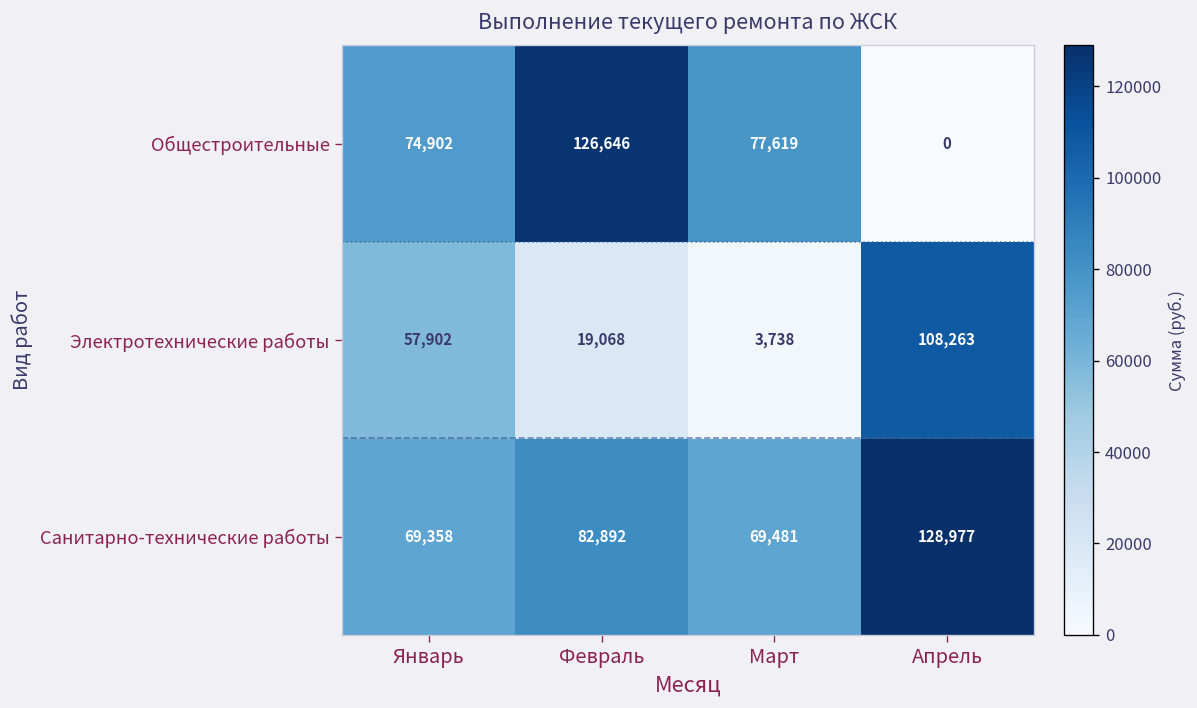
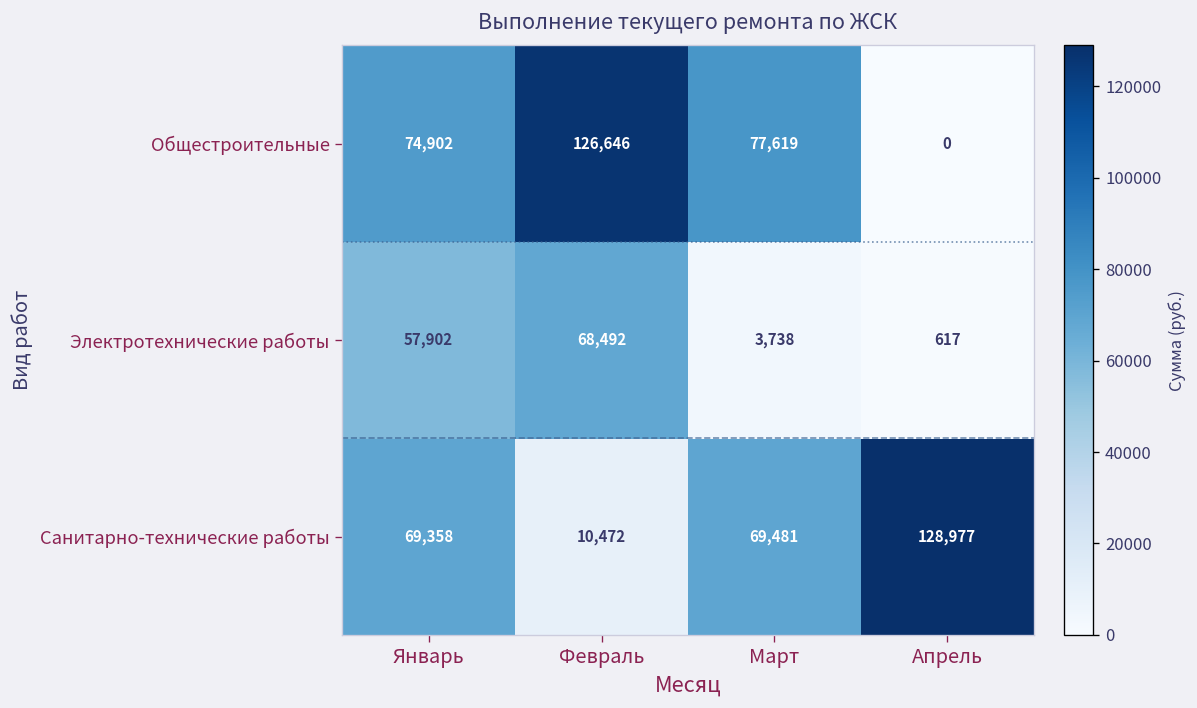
Электротехнические работы, Февраль: 19,068 -> 68,492
Электротехнические работы, Апрель: 108,263 -> 617
Санитарно-технические работы, Февраль: 82,892 -> 10,472
